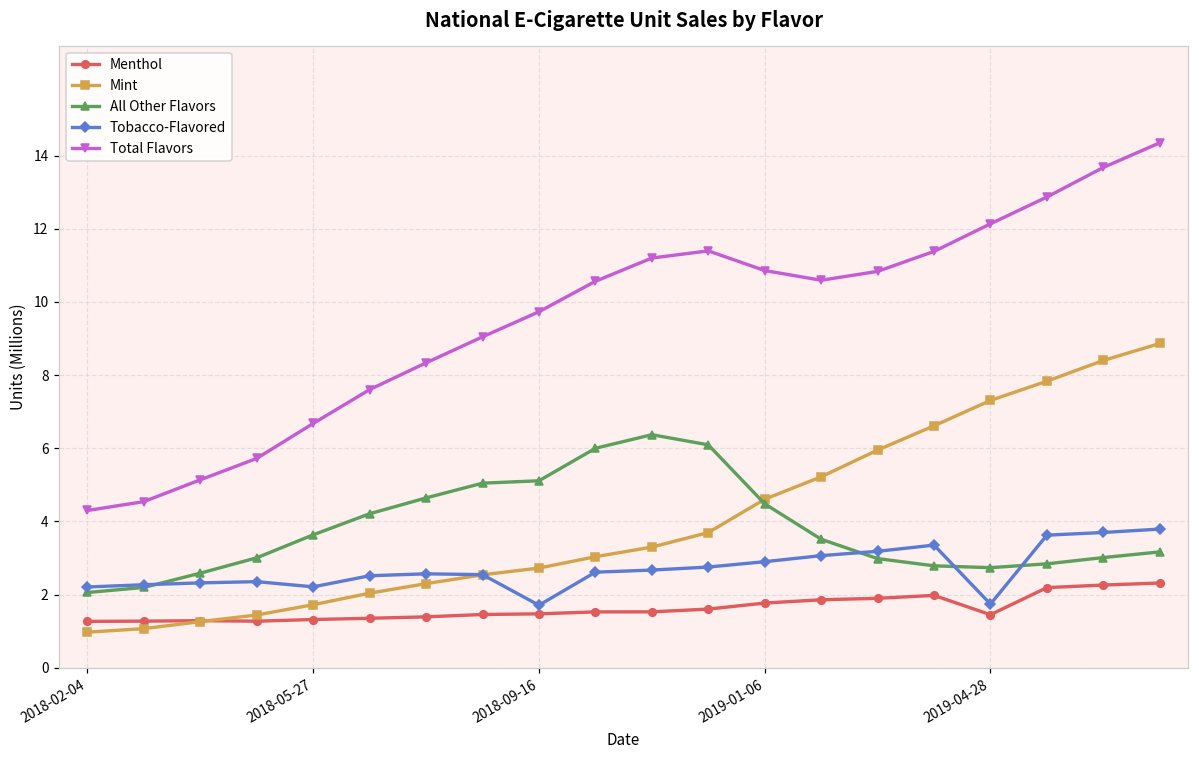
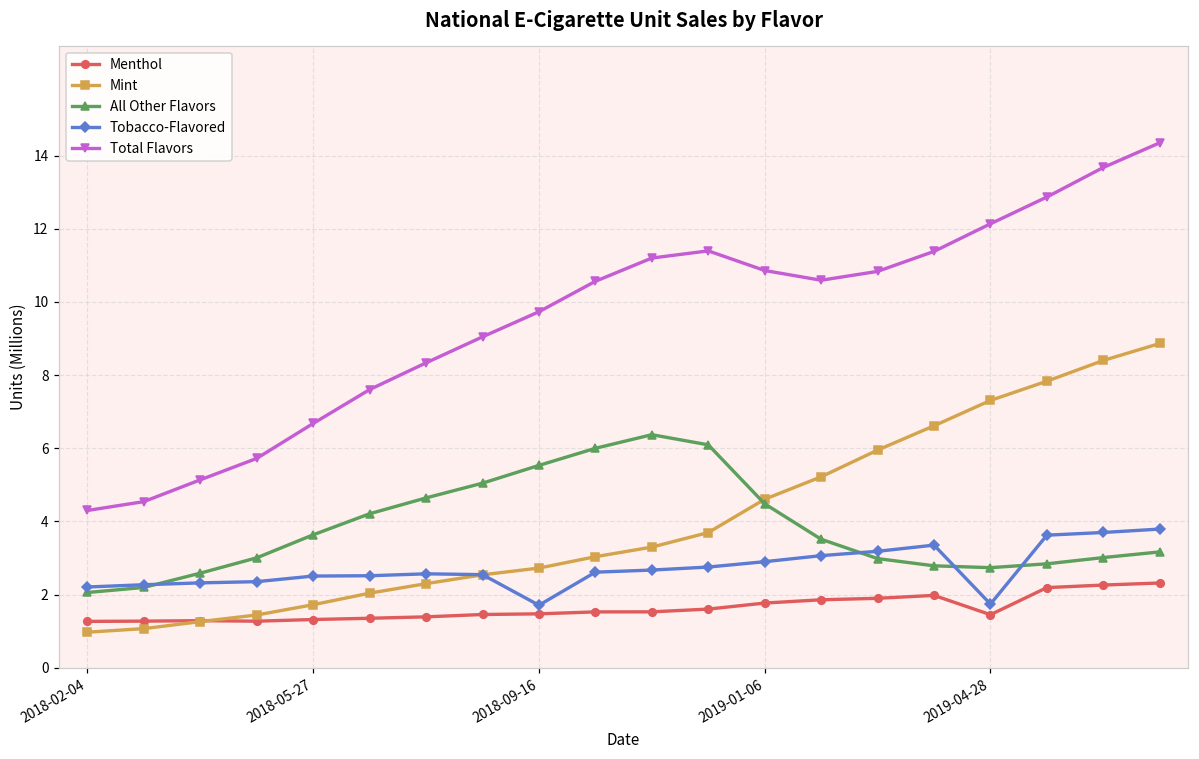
Tobacco-Flavored, 2018-05-27: 2.2 -> 2.5
All Other Flavors, 2018-09-16: 5.1 -> 5.5
